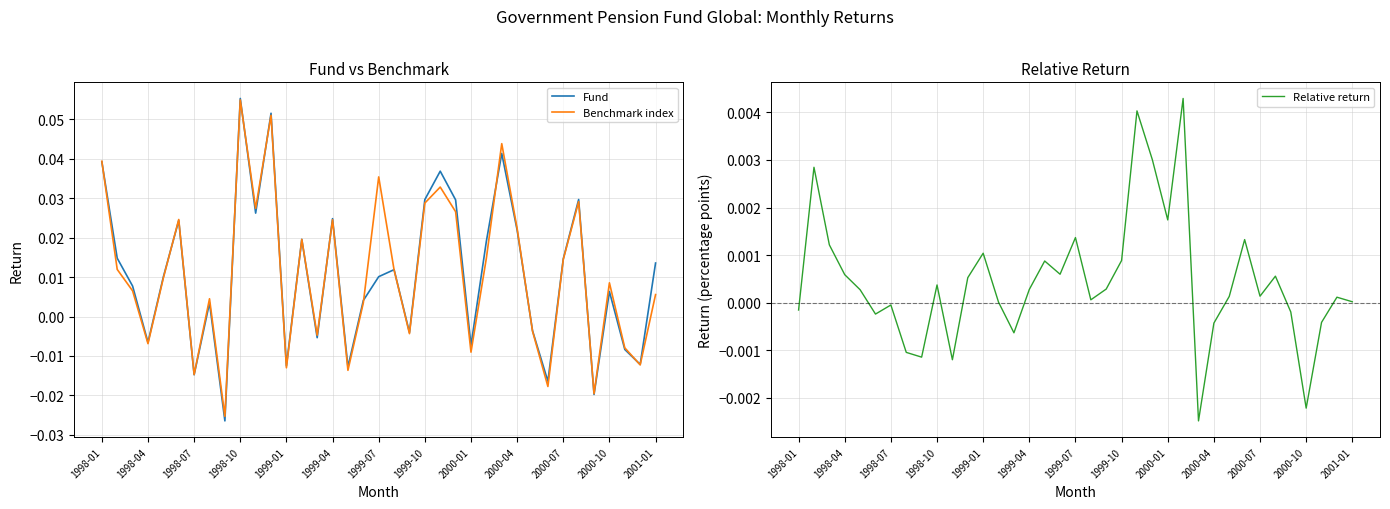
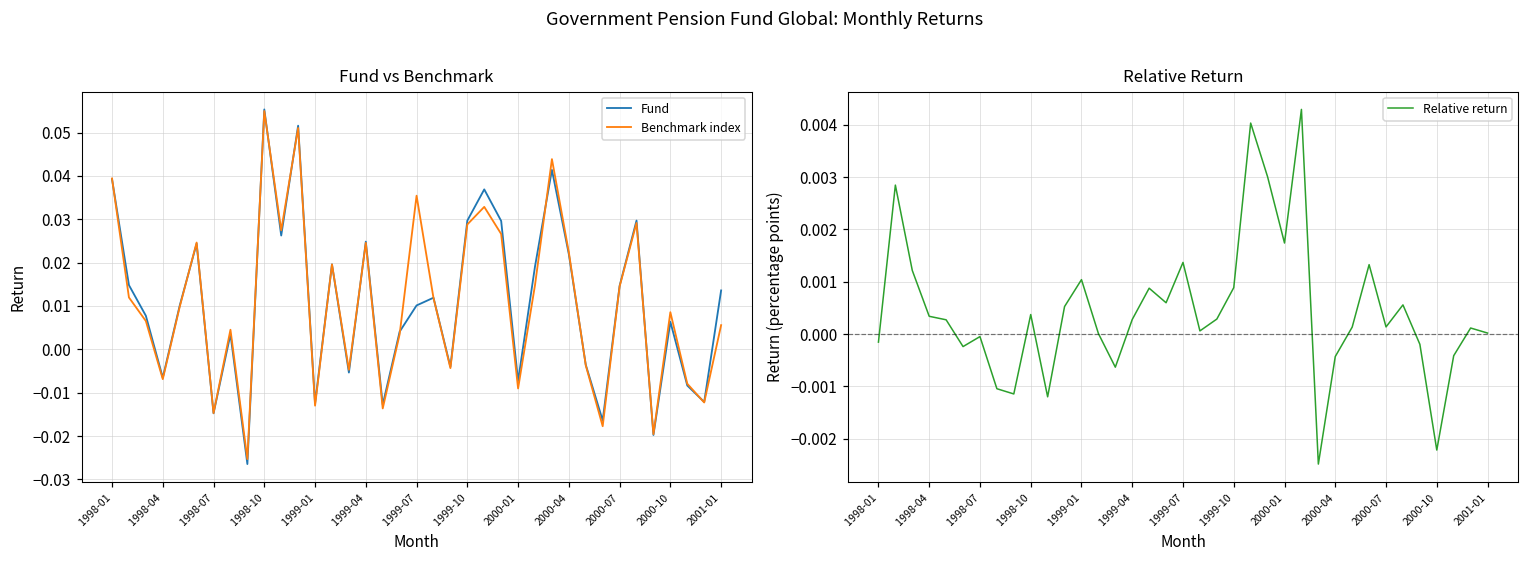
Relative Return, 1998-04: 0.0006 -> 0.0003
